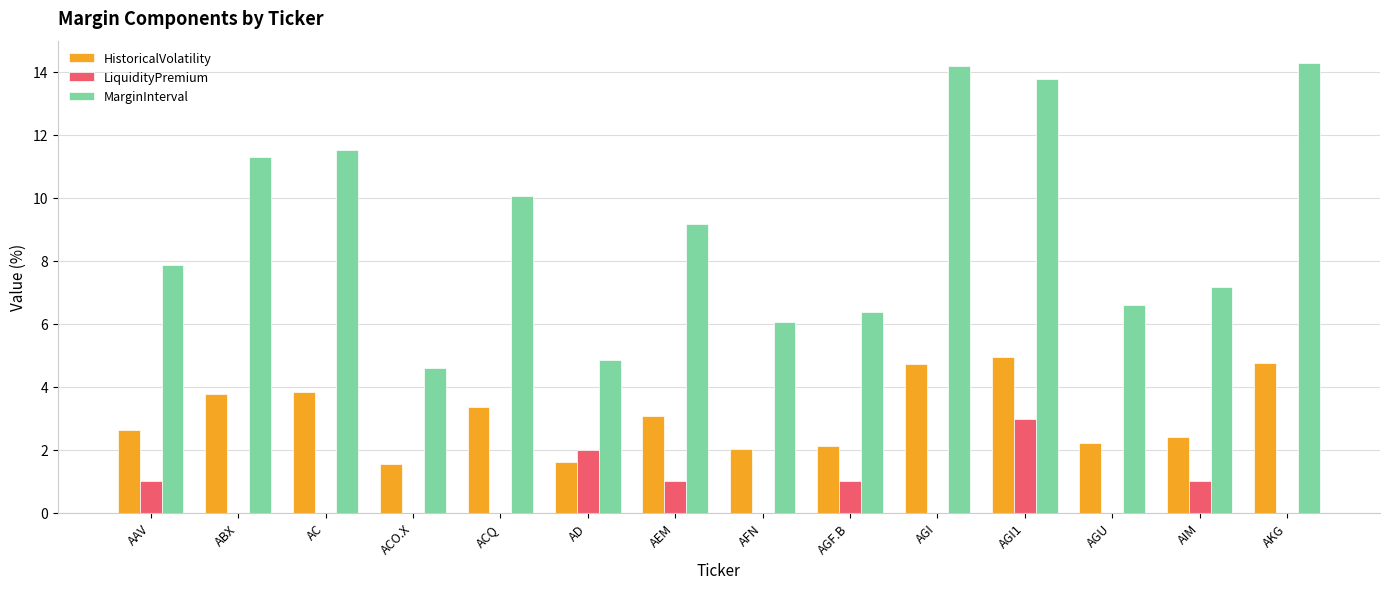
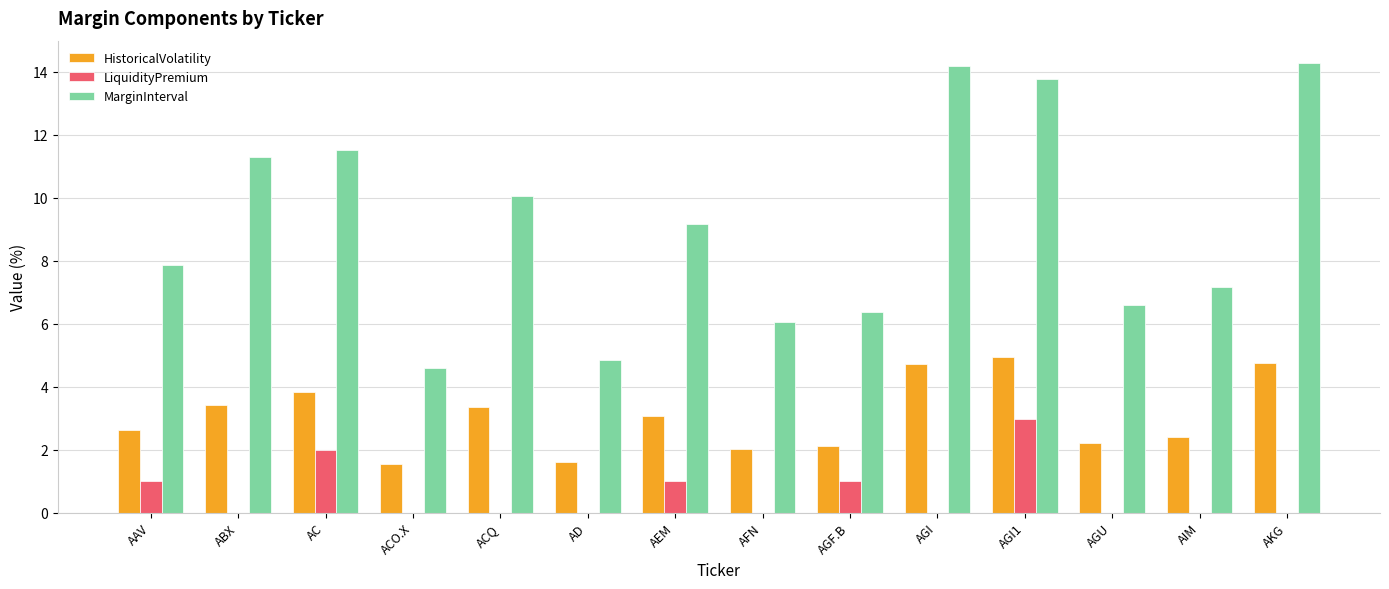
HistoricalVolatility, ABX: 3.8 -> 3.4
LiquidityPremium, AC: 0 -> 2
LiquidityPremium, AD: 2 -> 0
LiquidityPremium, AIM: 1 -> 0
